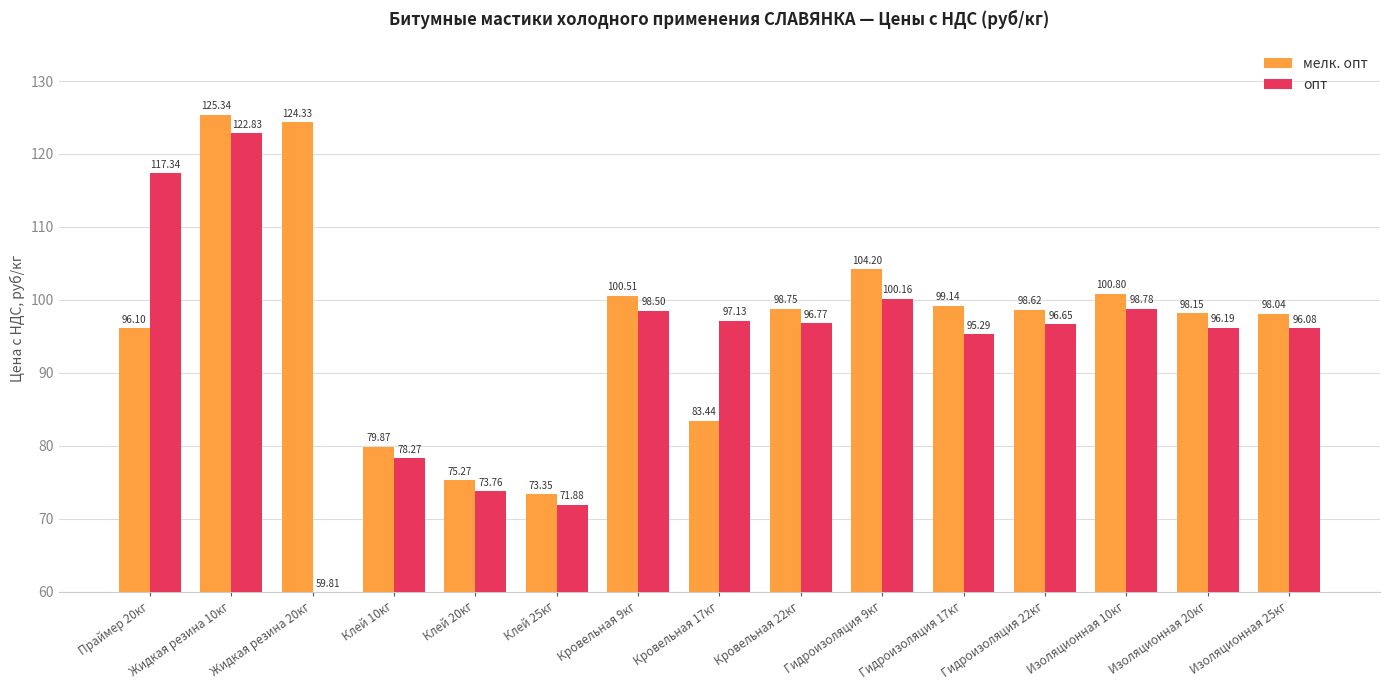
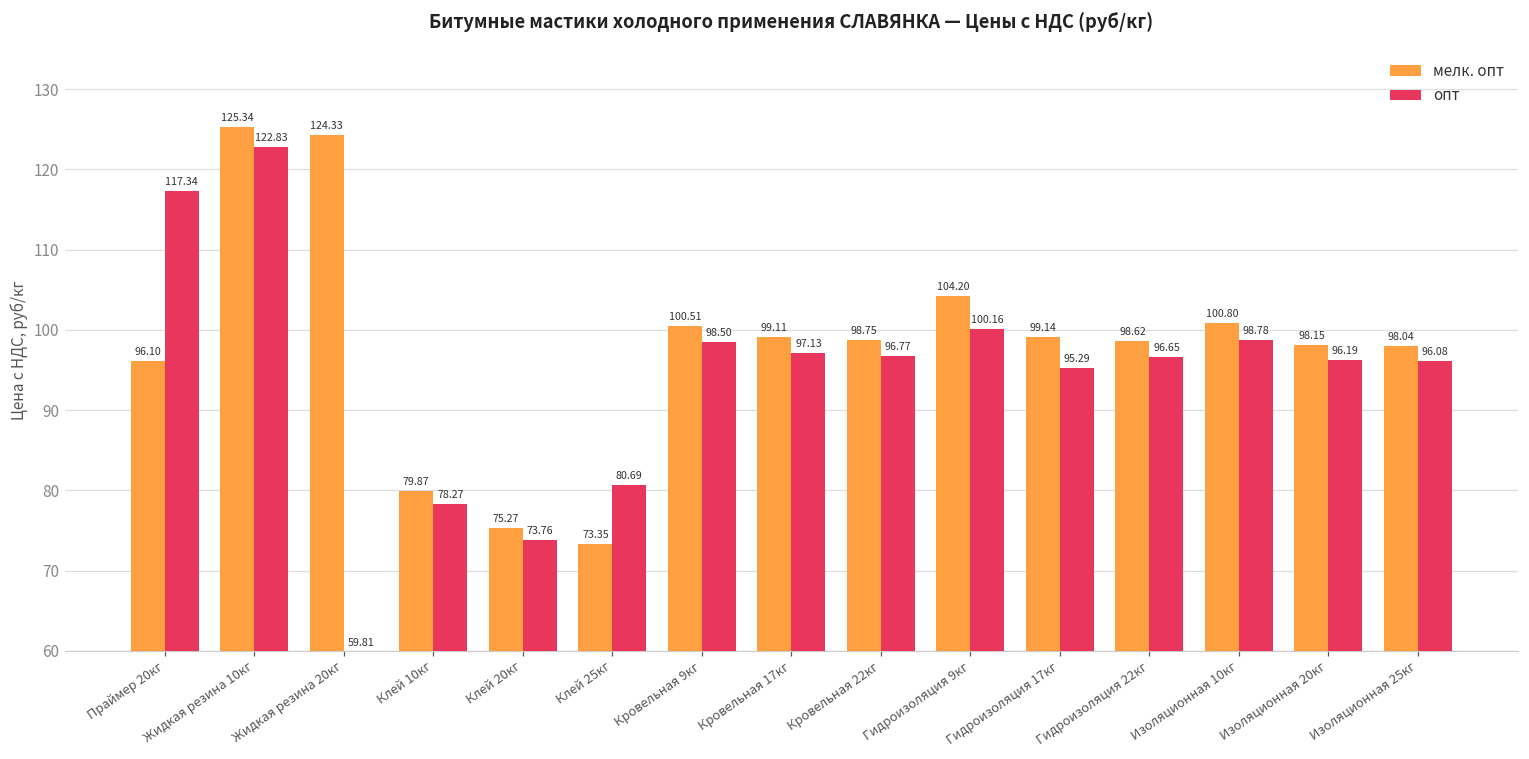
опт, Клей 25кг: 71.88 -> 80.69
мелк. опт, Кровельная 17кг: 83.44 -> 99.11
